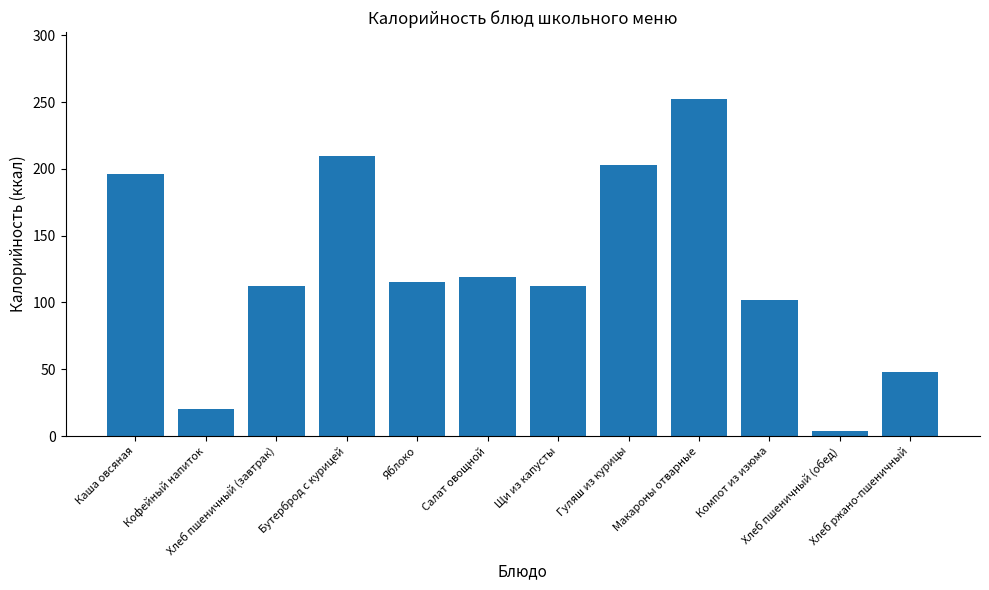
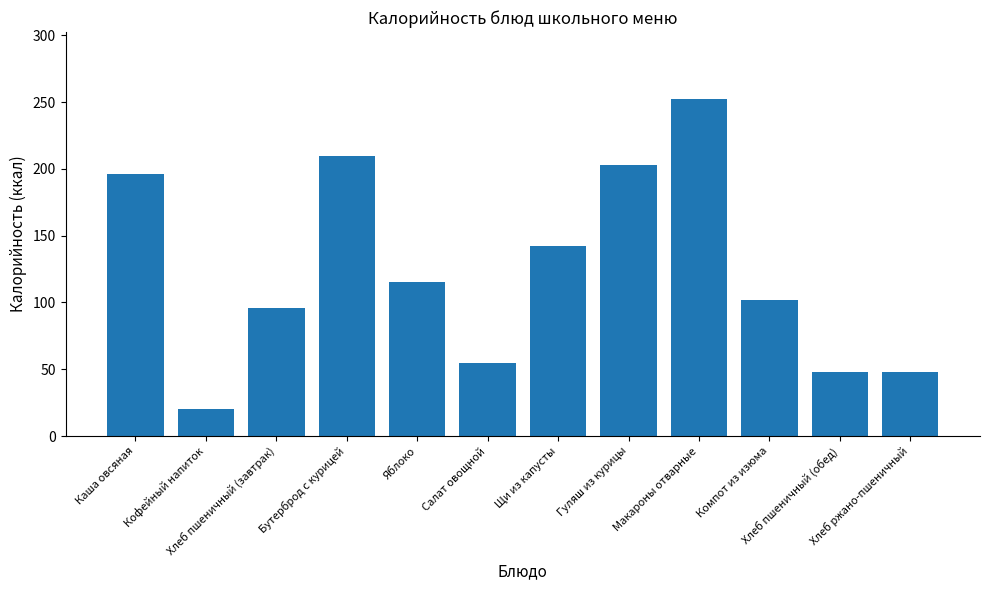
Хлеб пшеничный (завтрак): 112 -> 96
Салат овощной: 119 -> 55
Щи из капусты: 112 -> 142
Хлеб пшеничный (обед): 4 -> 48
